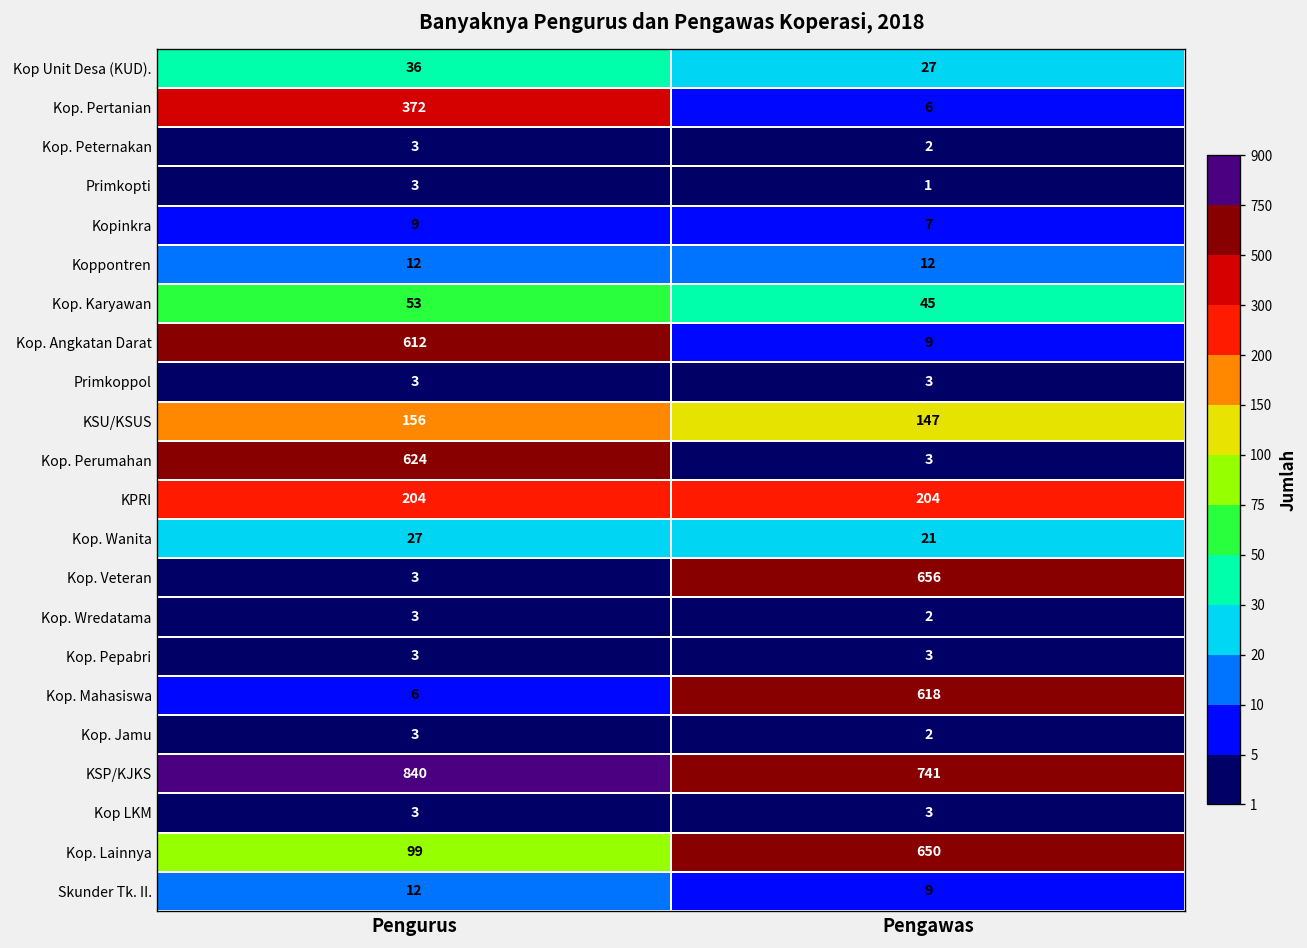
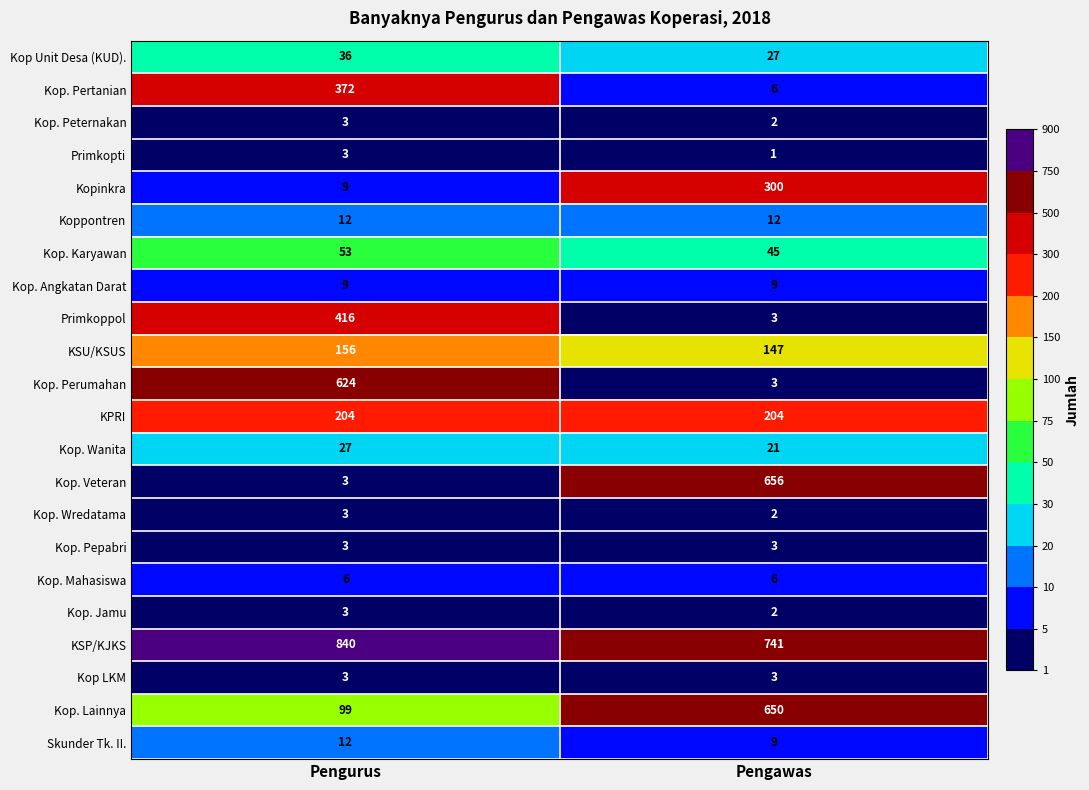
Kopinkra, Pengawas: 7 -> 300
Kop. Angkatan Darat, Pengurus: 612 -> 9
Primkoppol, Pengurus: 3 -> 416
Kop. Mahasiswa, Pengawas: 618 -> 6
